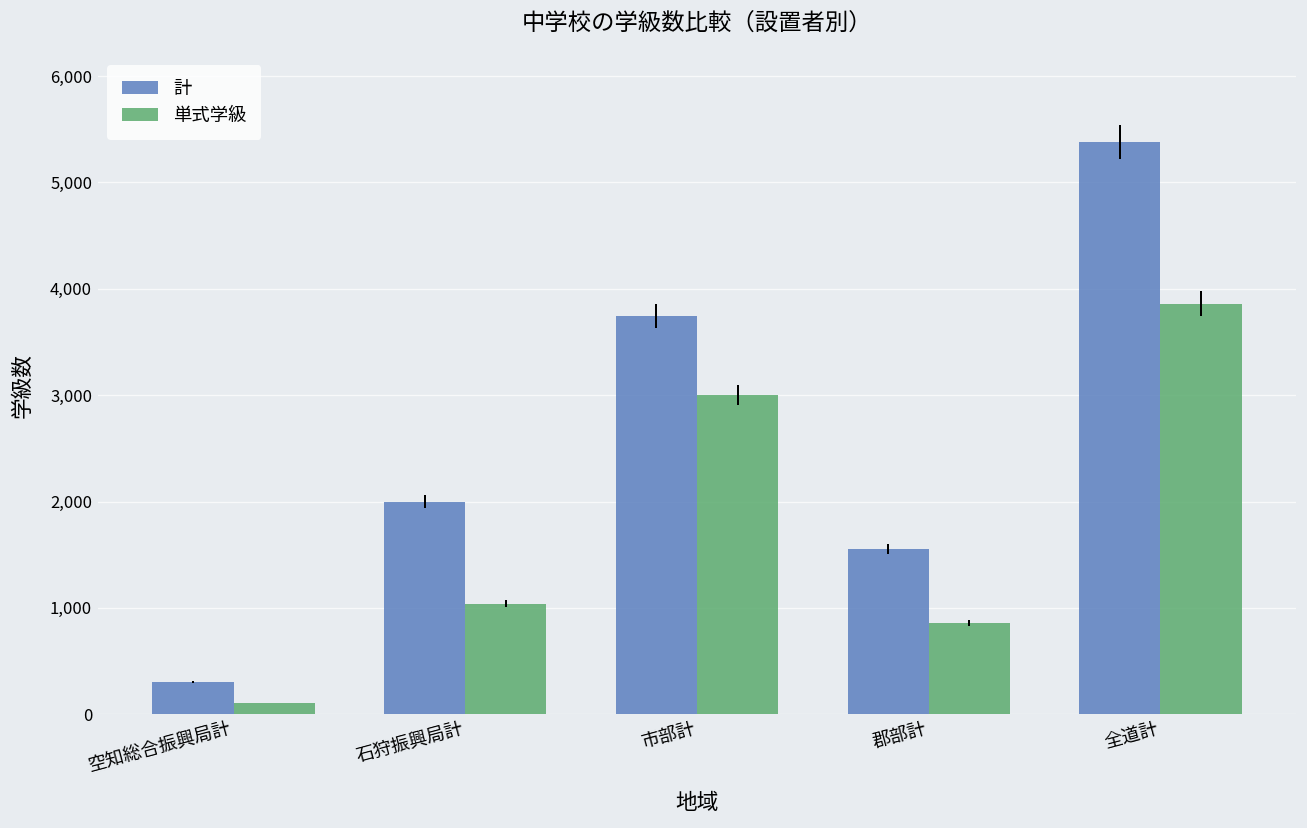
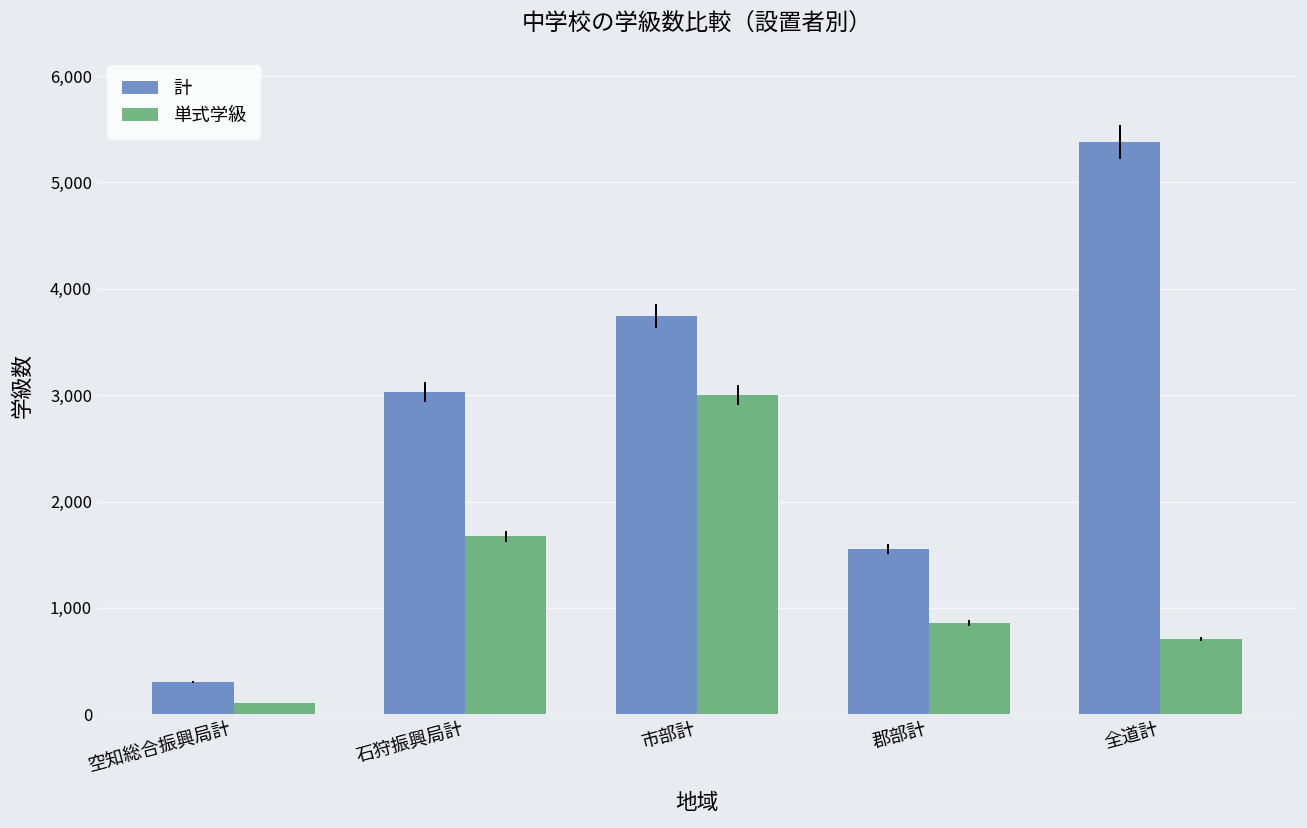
計, 石狩振興局計: 2,000 -> 3,000
単式学級, 石狩振興局計: 1,000 -> 1,700
単式学級, 全道計: 3,900 -> 700
